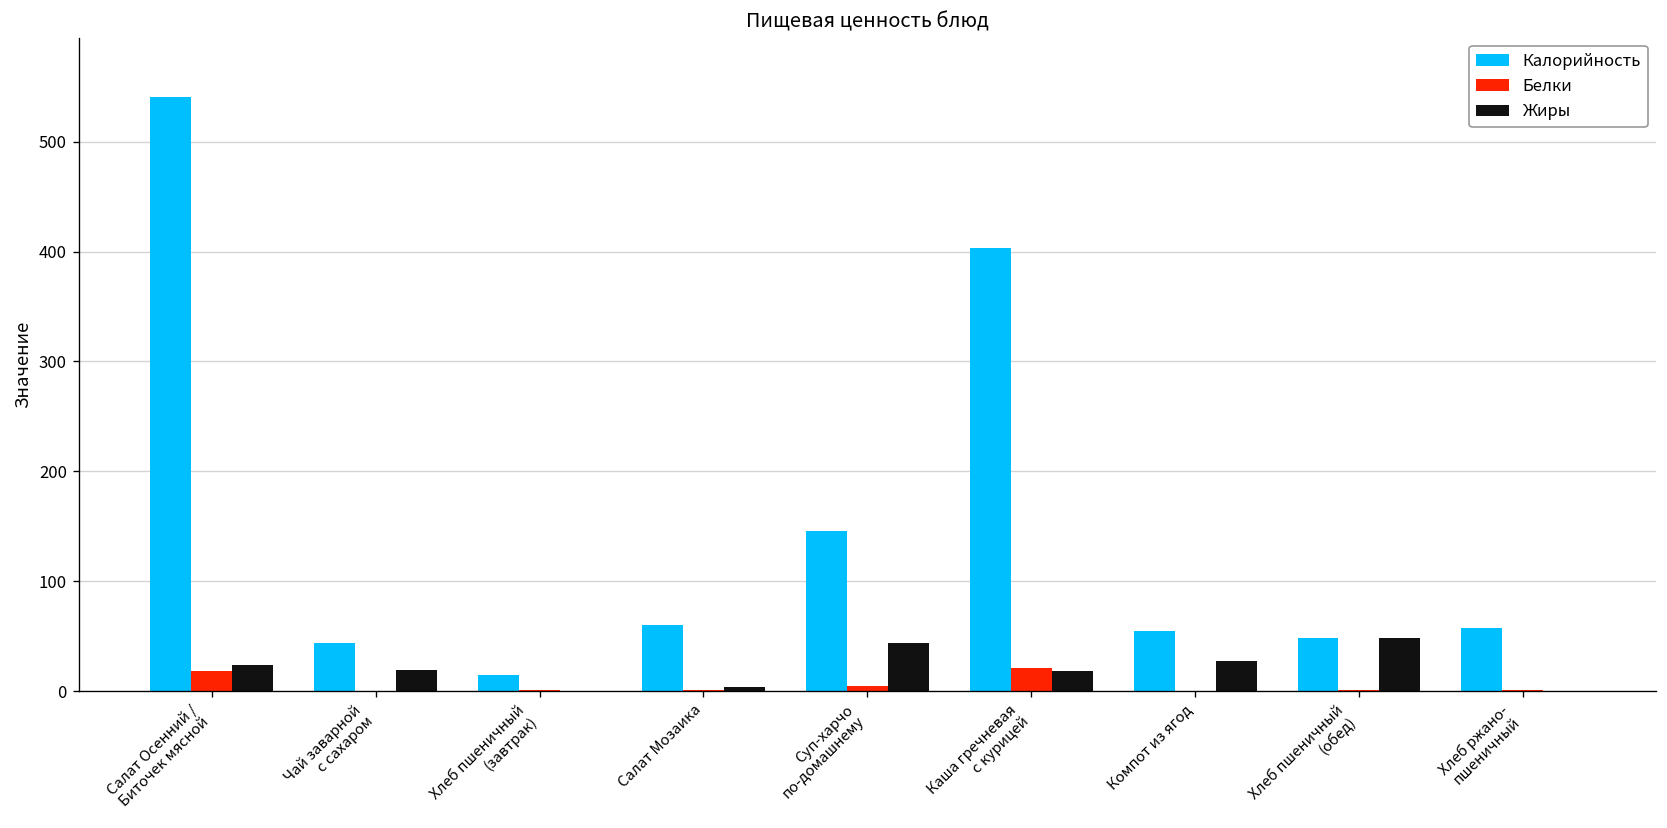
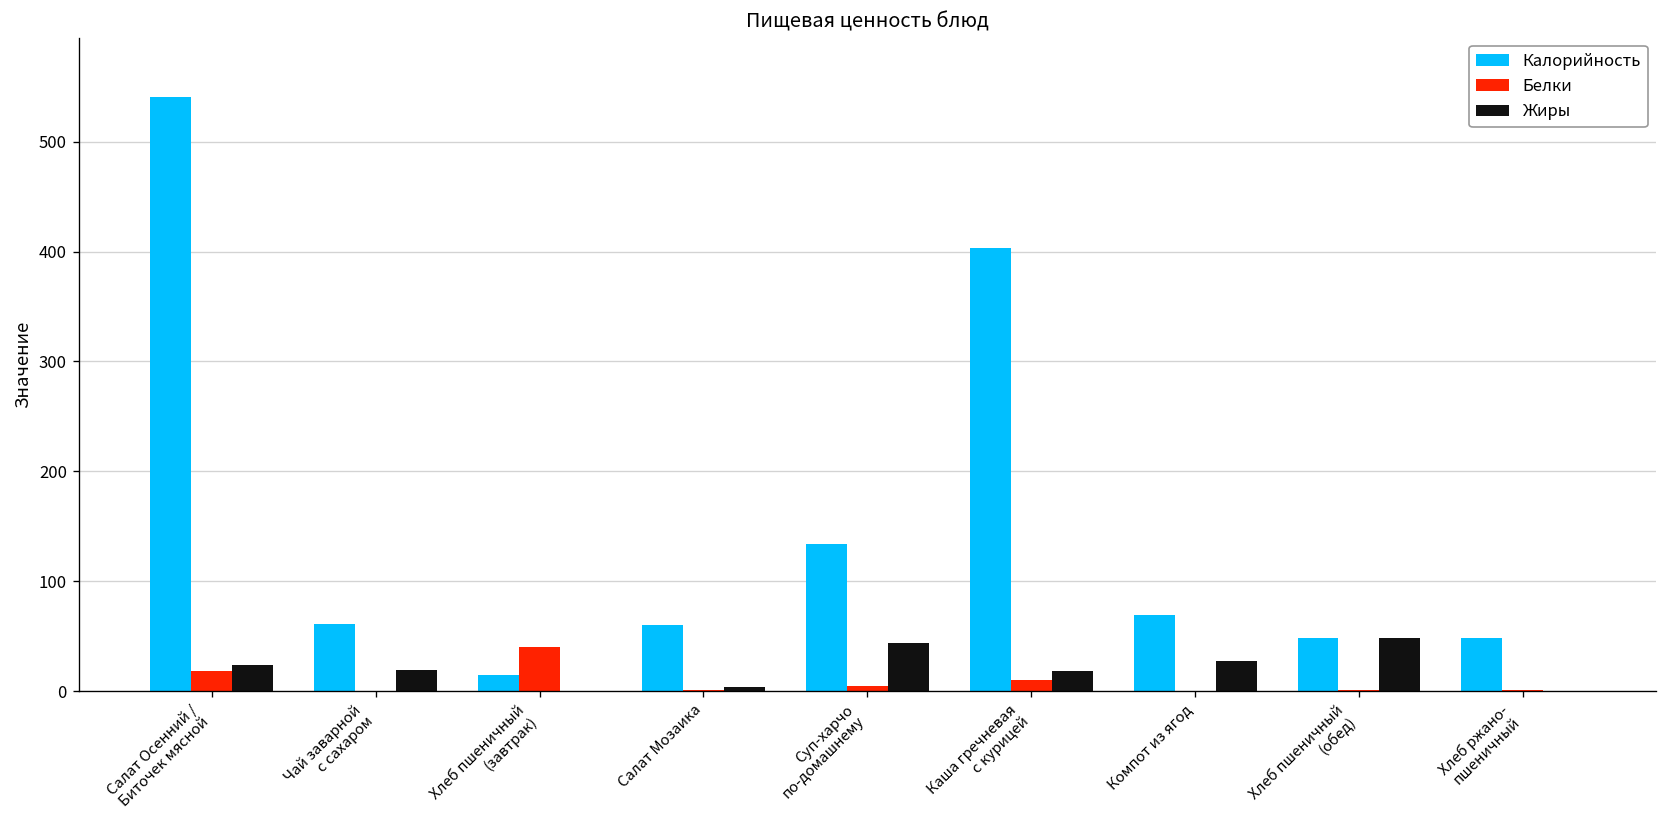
Калорийность, Чай заварной с сахаром: 40 -> 60
Белки, Хлеб пшеничный (завтрак): 0 -> 40
Калорийность, Суп-харчо по-домашнему: 150 -> 130
Белки, Каша гречневая с курицей: 20 -> 10
Калорийность, Компот из ягод: 60 -> 70
Калорийность, Хлеб ржано- пшеничный: 60 -> 50
